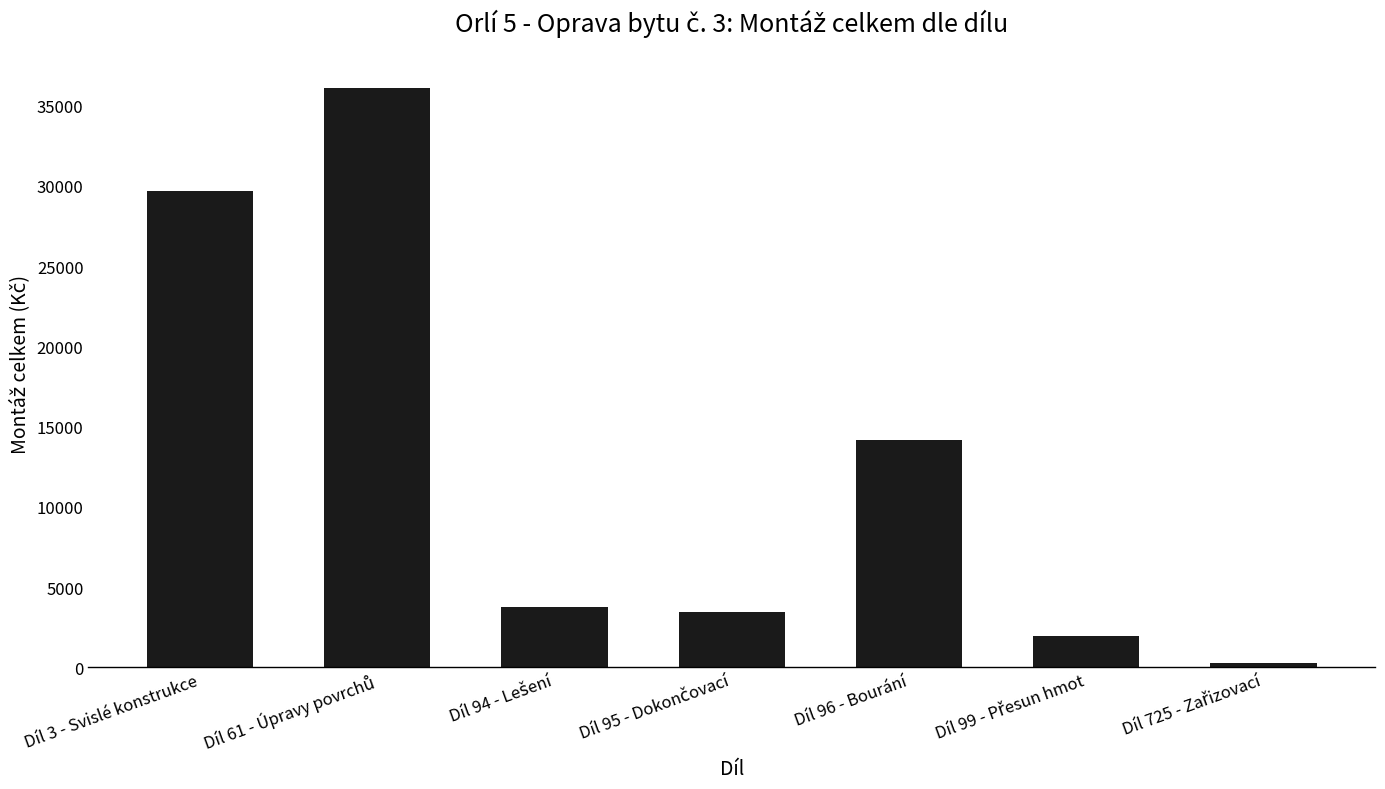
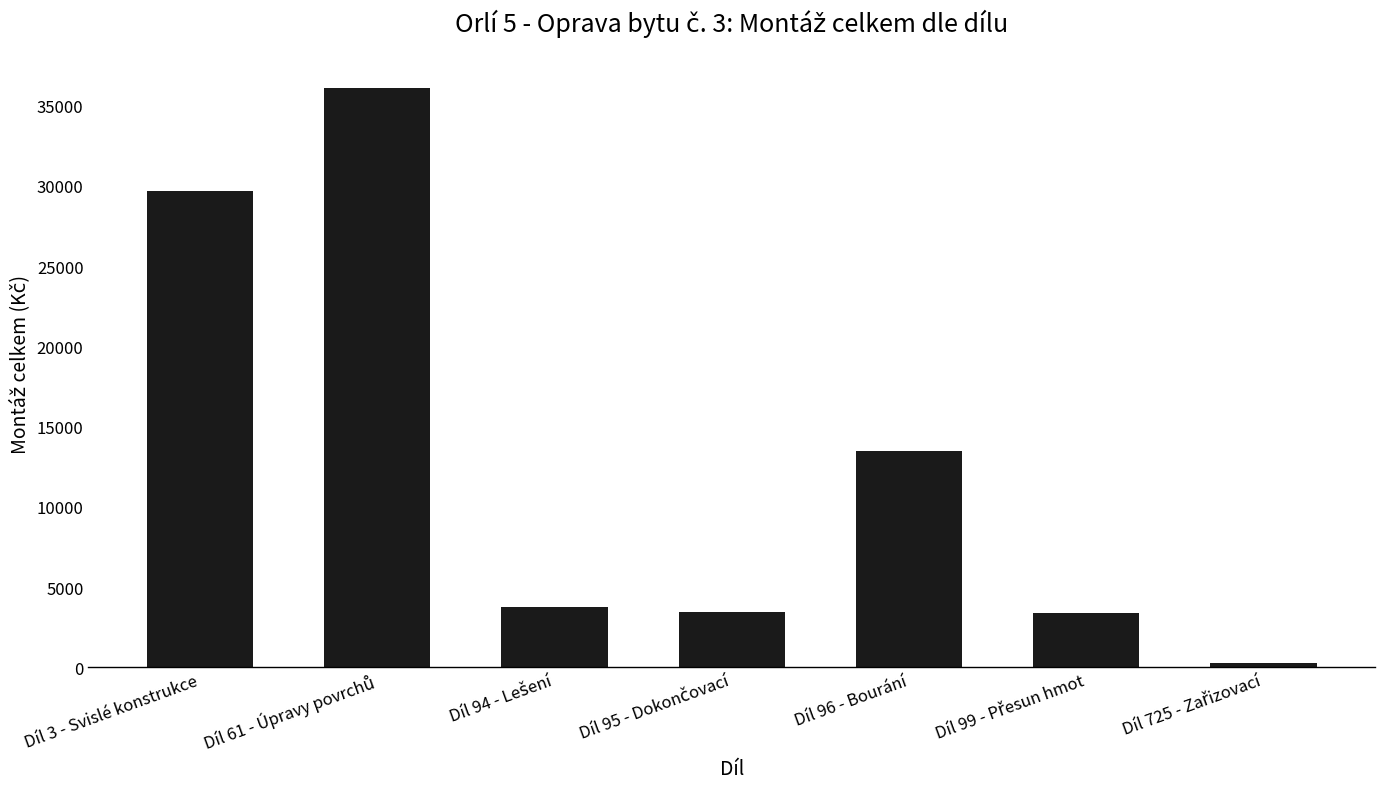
Díl 96 - Bourání: 14200 -> 13500
Díl 99 - Přesun hmot: 2000 -> 3400
